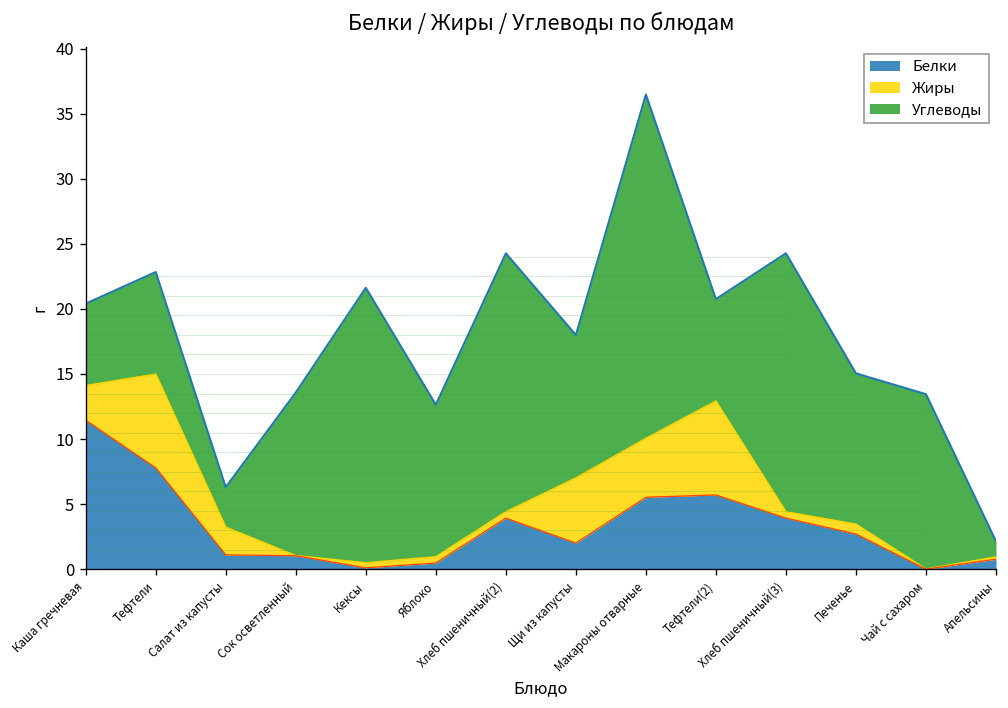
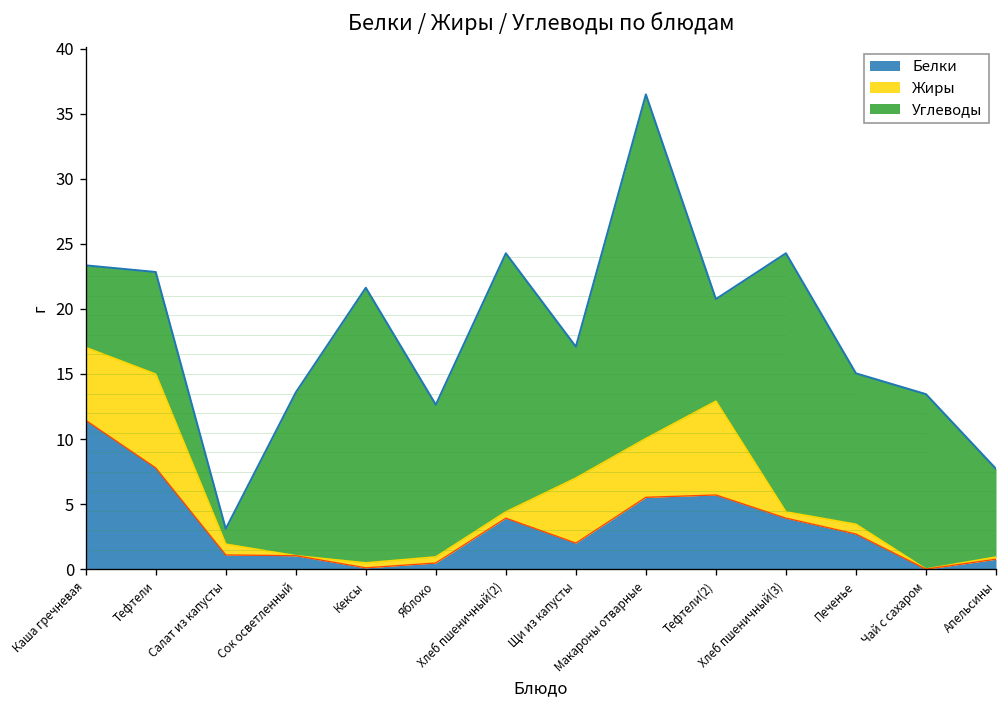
Жиры, Каша гречневая: 2.7 -> 5.6
Жиры, Салат из капусты: 2.1 -> 0.8
Углеводы, Салат из капусты: 3.1 -> 1.2
Углеводы, Щи из капусты: 11.0 -> 10.1
Углеводы, Апельсины: 1.2 -> 6.8
